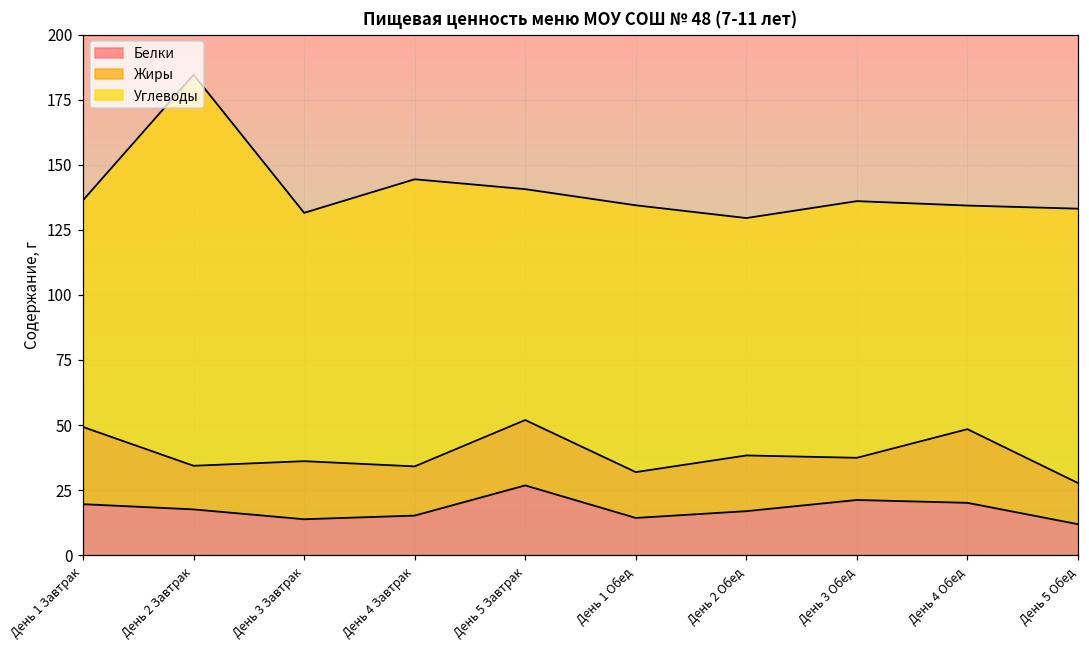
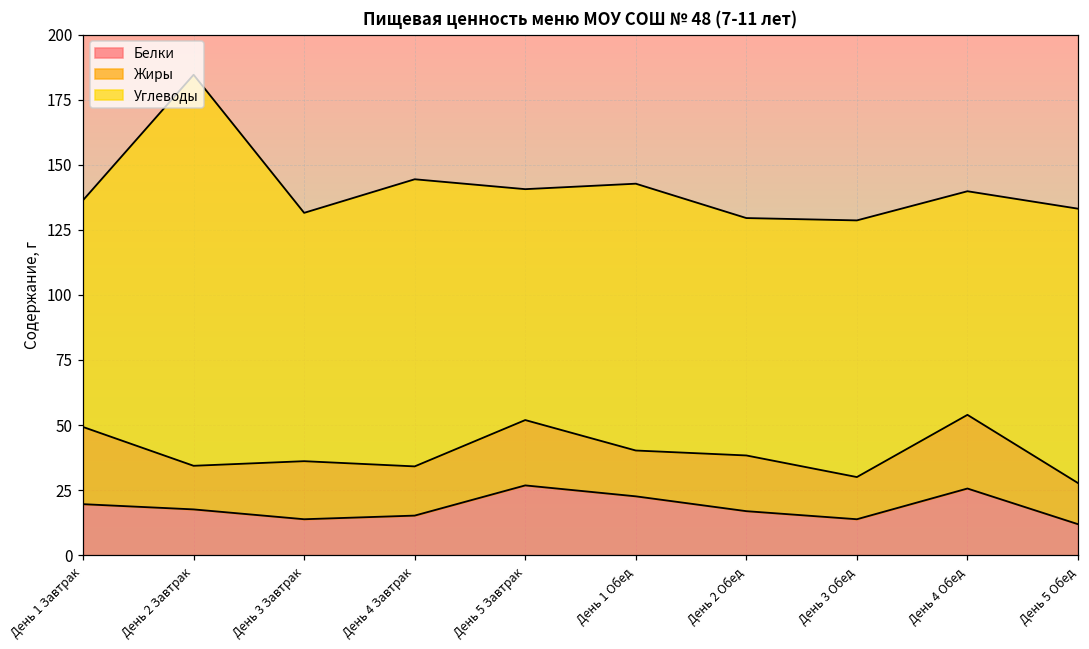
Белки, День 1 Обед: 14 -> 23
Белки, День 3 Обед: 21 -> 14
Белки, День 4 Обед: 20 -> 26
